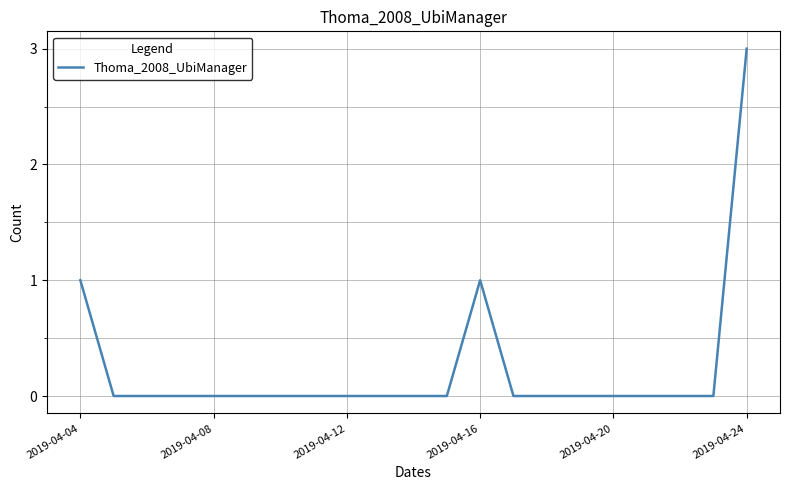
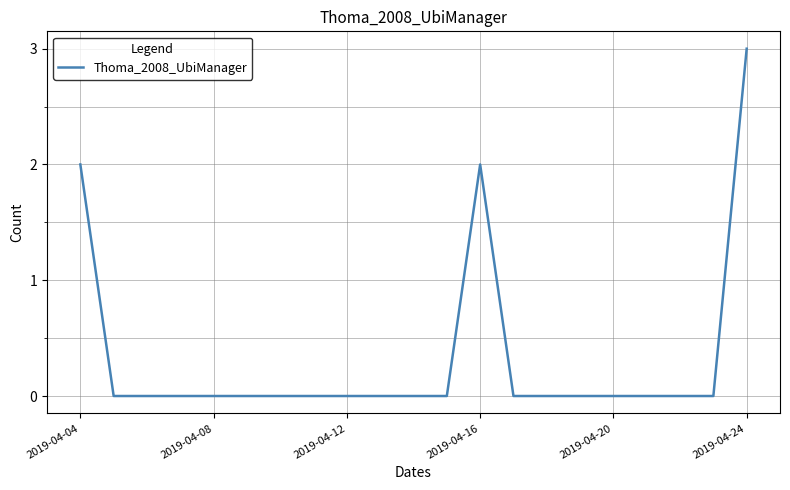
2019-04-04: 1 -> 2
2019-04-16: 1 -> 2
